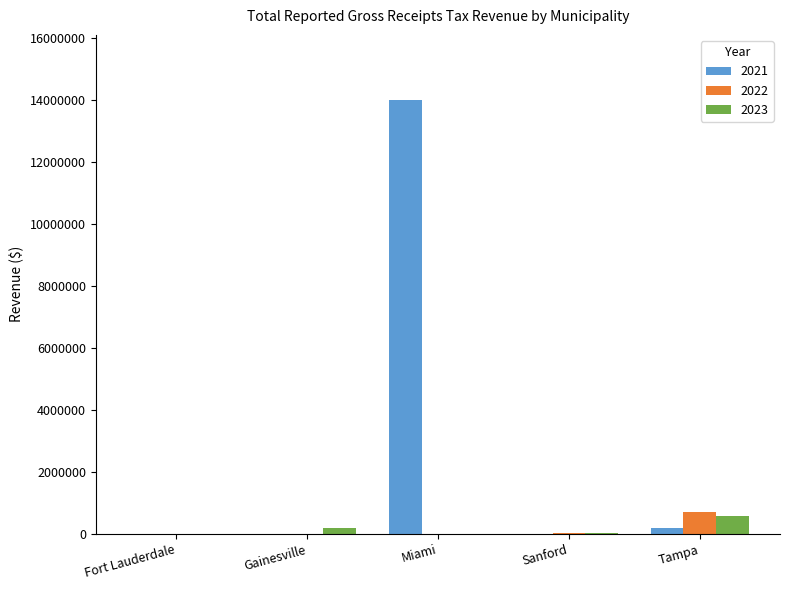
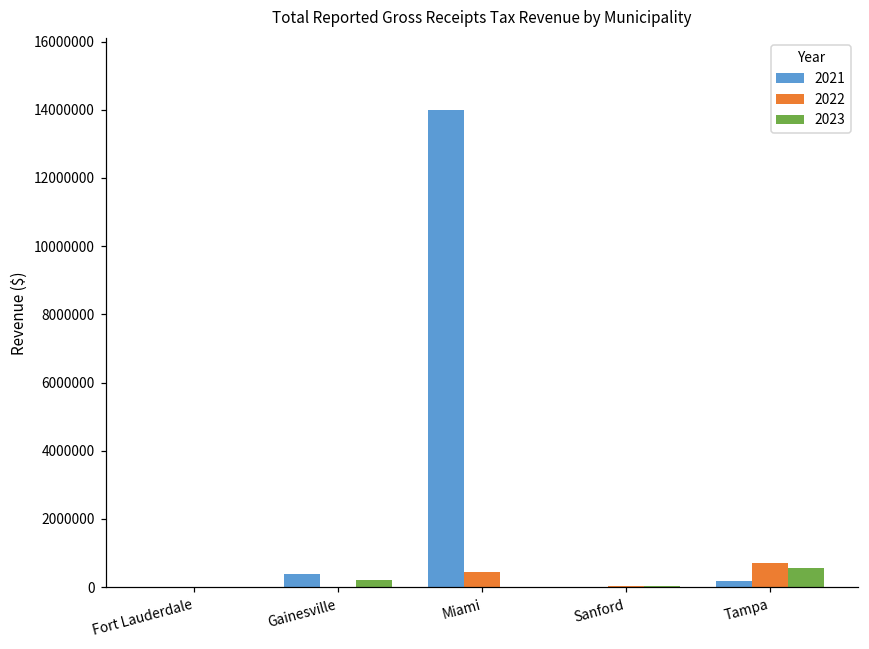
2021, Gainesville: 0 -> 400000
2022, Miami: 0 -> 400000
